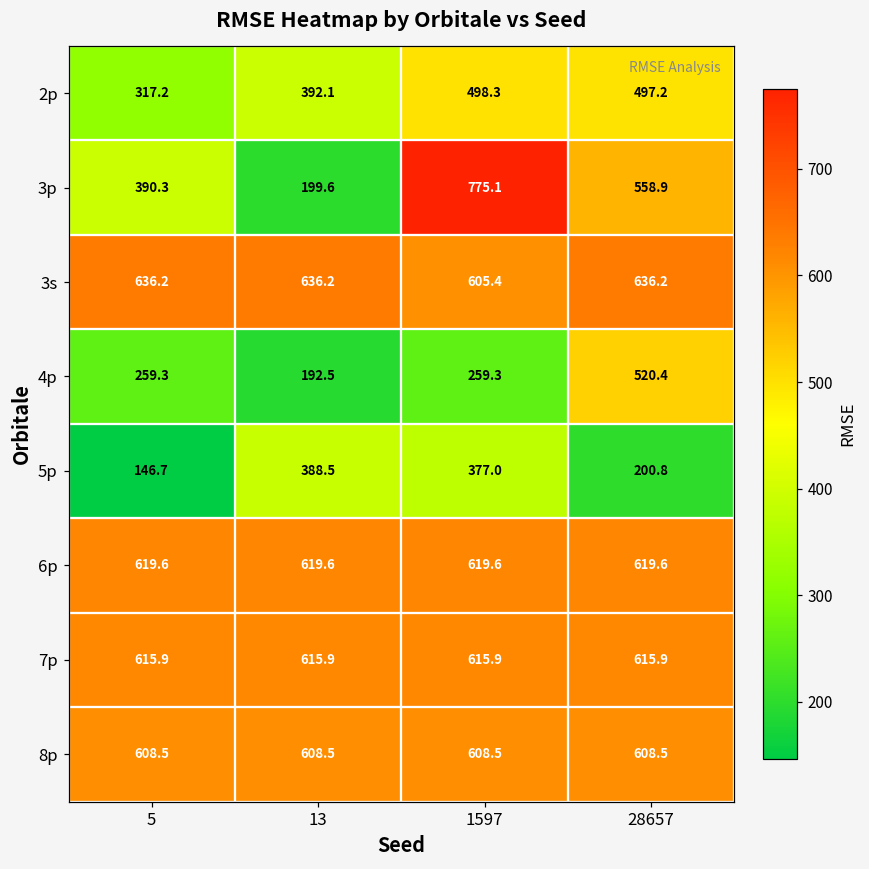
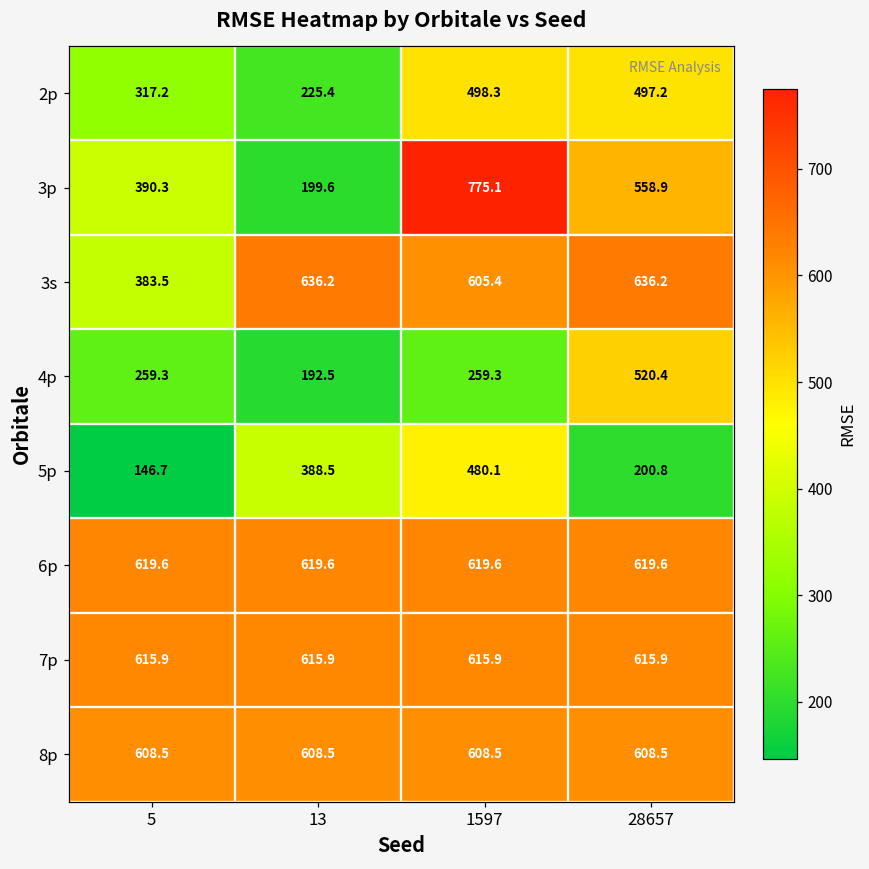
2p, 13: 392.1 -> 225.4
3s, 5: 636.2 -> 383.5
5p, 1597: 377.0 -> 480.1
